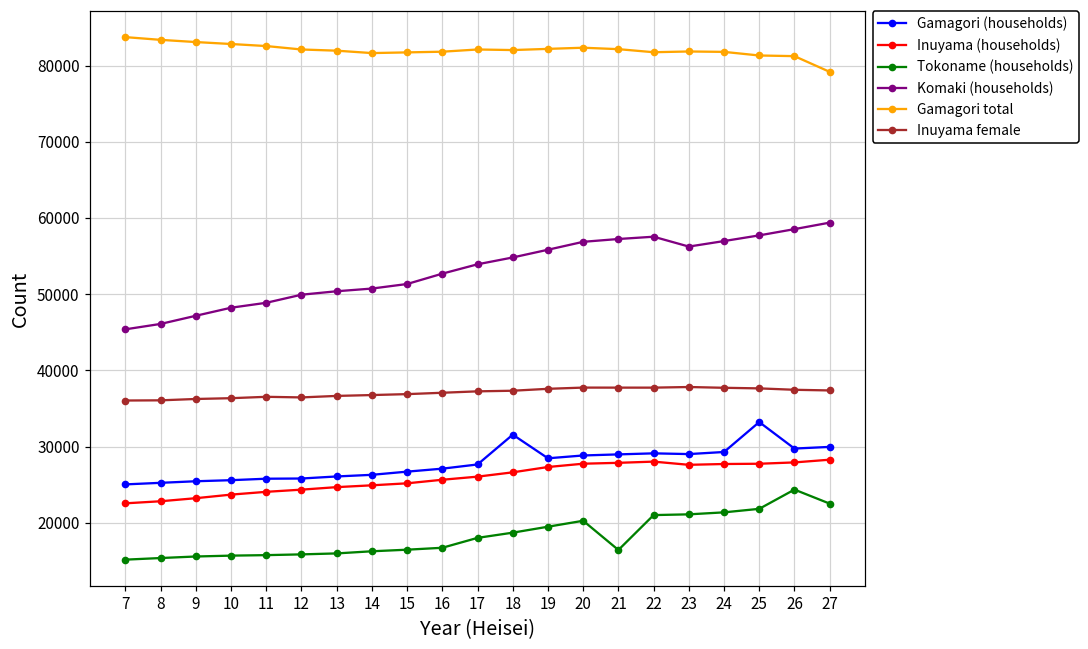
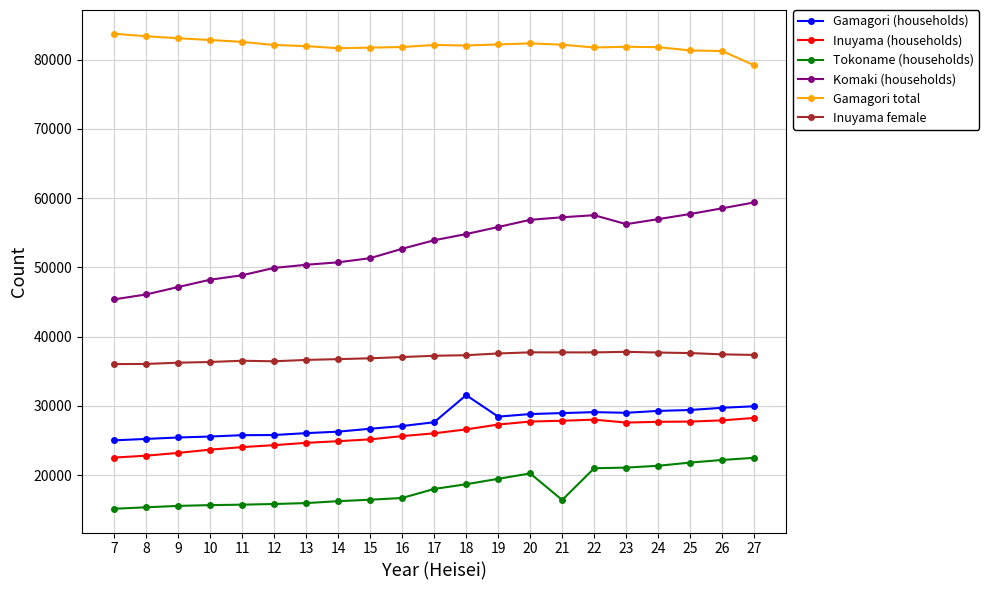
Gamagori (households), 25: 33000 -> 29000
Tokoname (households), 26: 24000 -> 22000
